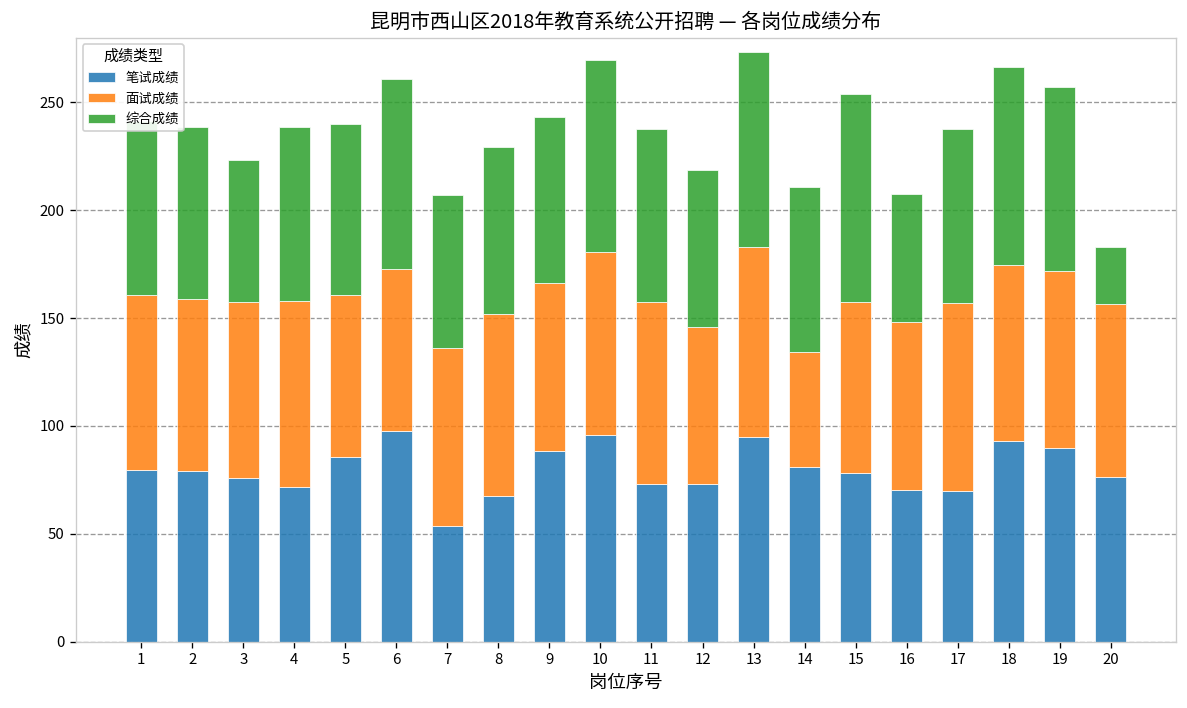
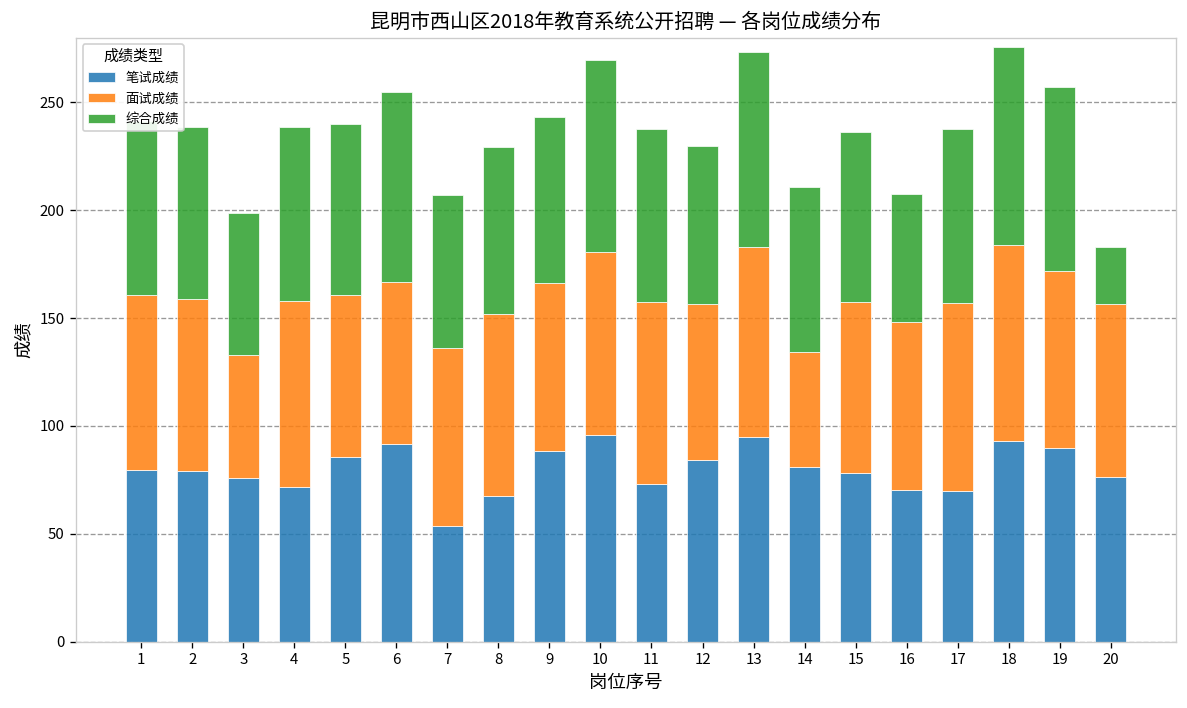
面试成绩, 3: 82 -> 57
笔试成绩, 6: 98 -> 92
笔试成绩, 12: 73 -> 84
综合成绩, 15: 96 -> 79
面试成绩, 18: 81 -> 91
